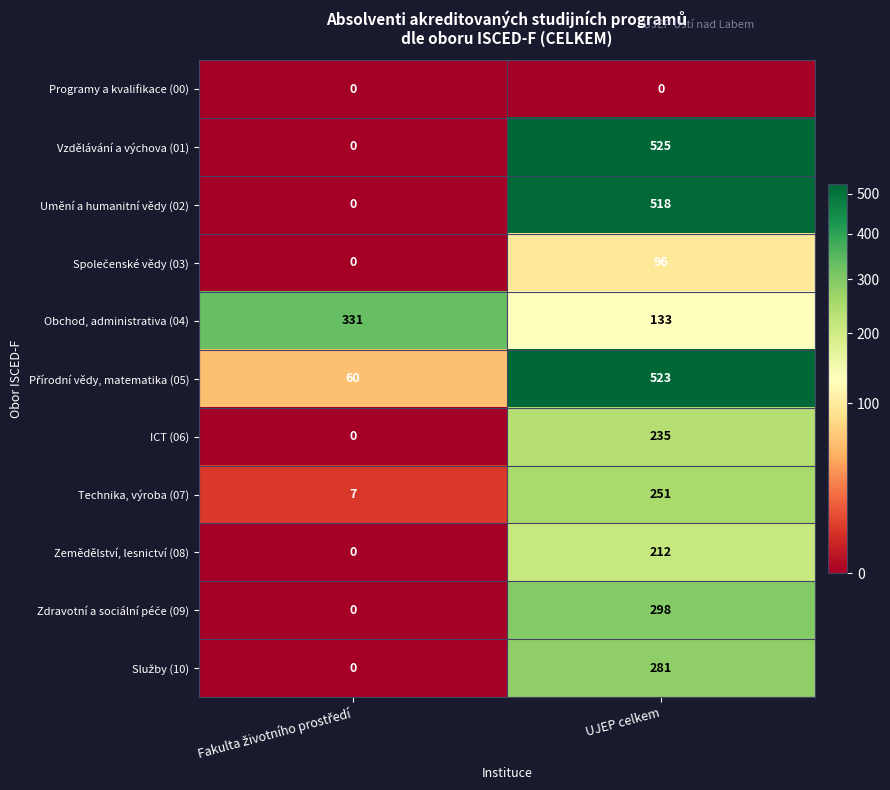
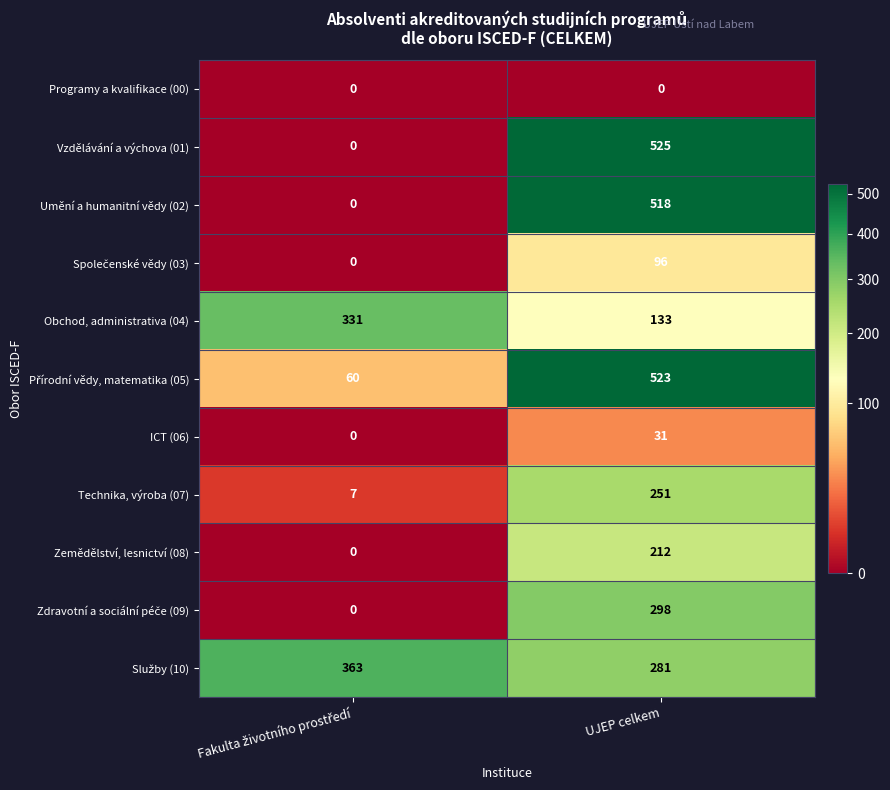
ICT (06), UJEP celkem: 235 -> 31
Služby (10), Fakulta životního prostředí: 0 -> 363
